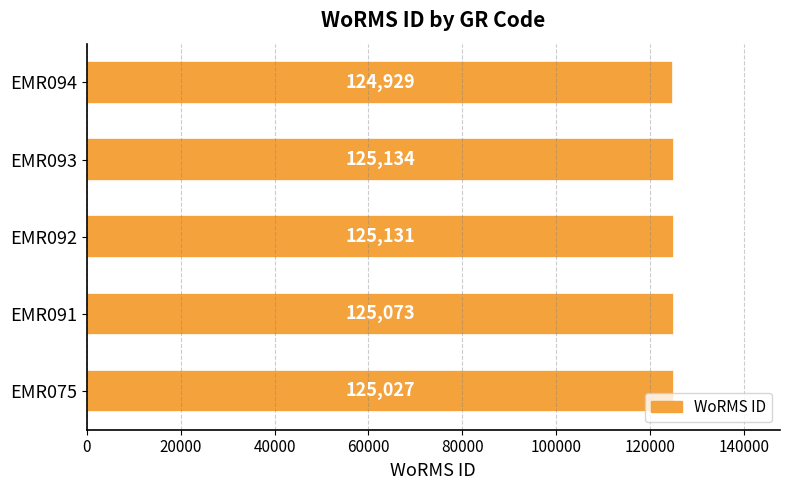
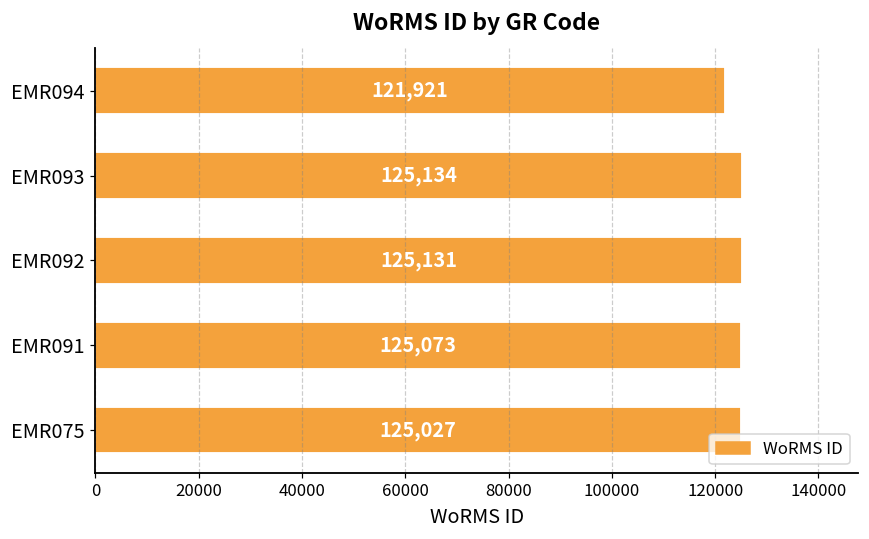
EMR094: 124,929 -> 121,921
